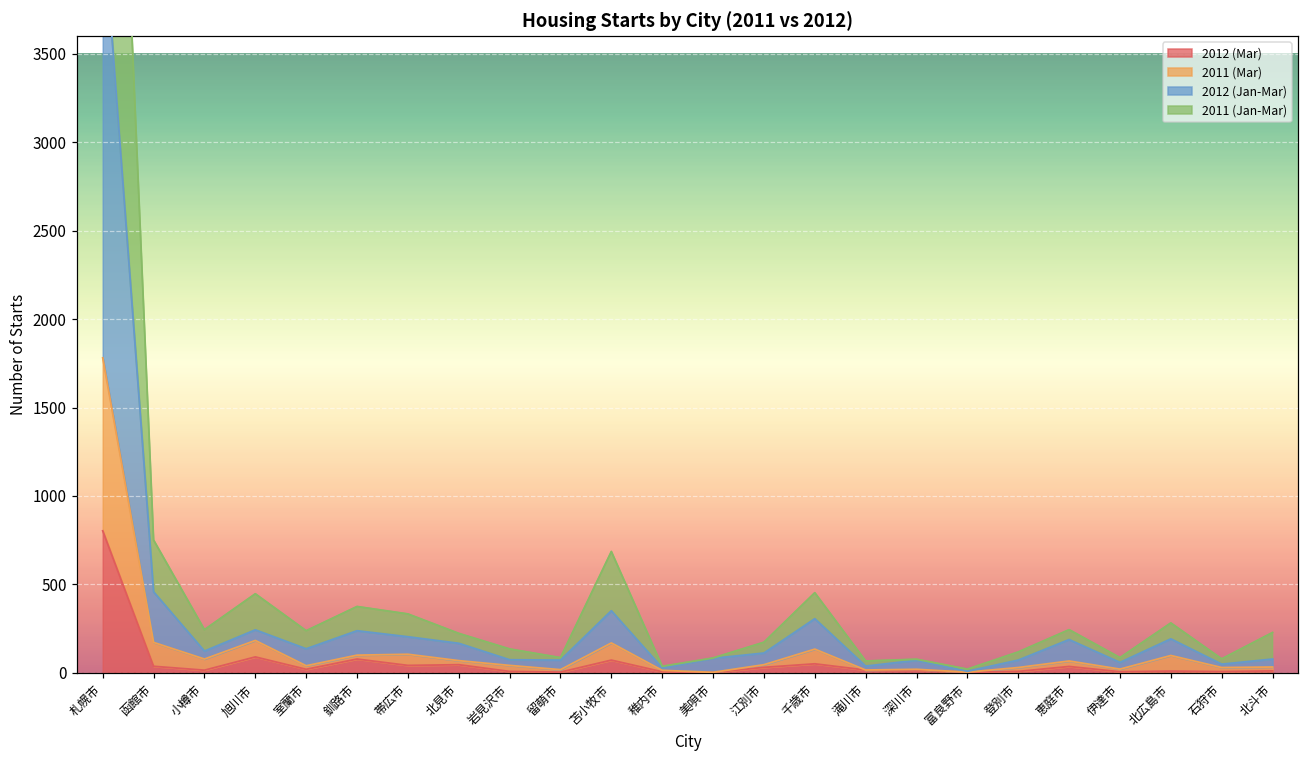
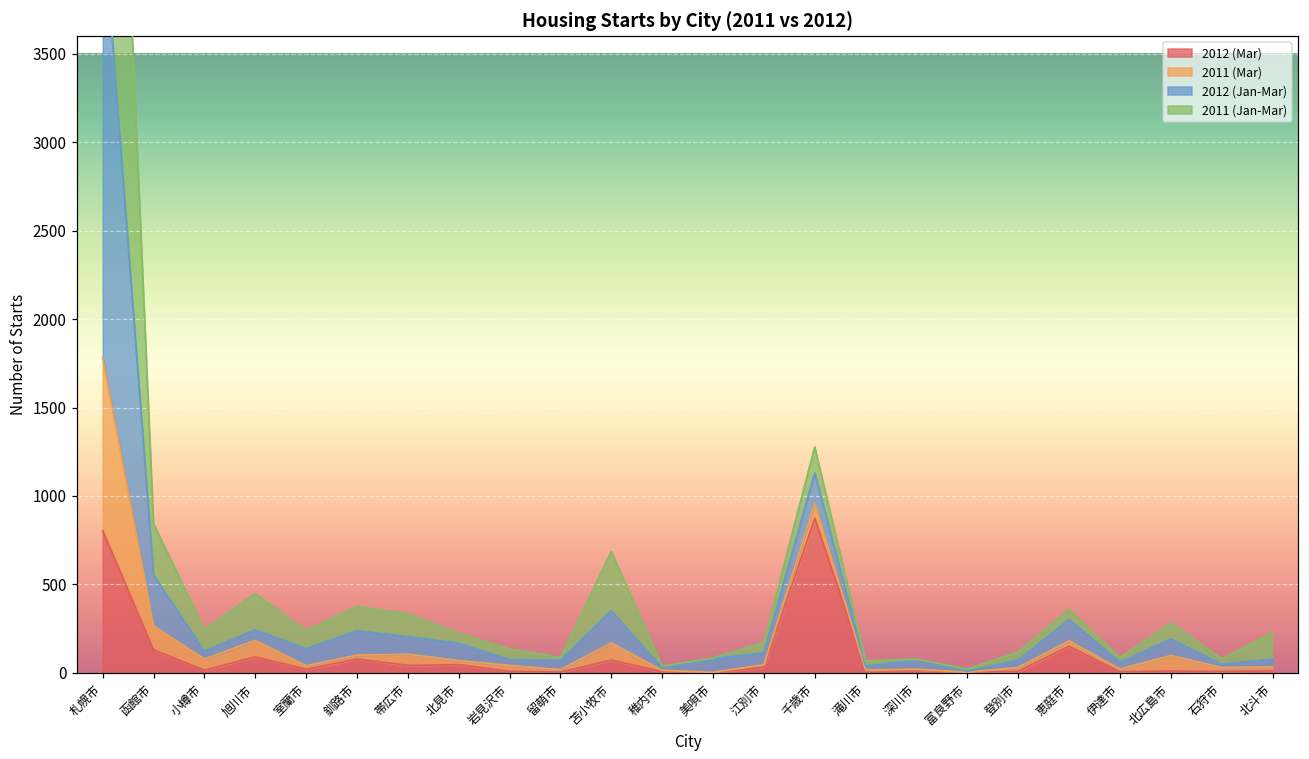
2012 (Mar), 函館市: 40 -> 130
2012 (Mar), 千歳市: 50 -> 880
2012 (Mar), 恵庭市: 40 -> 150
